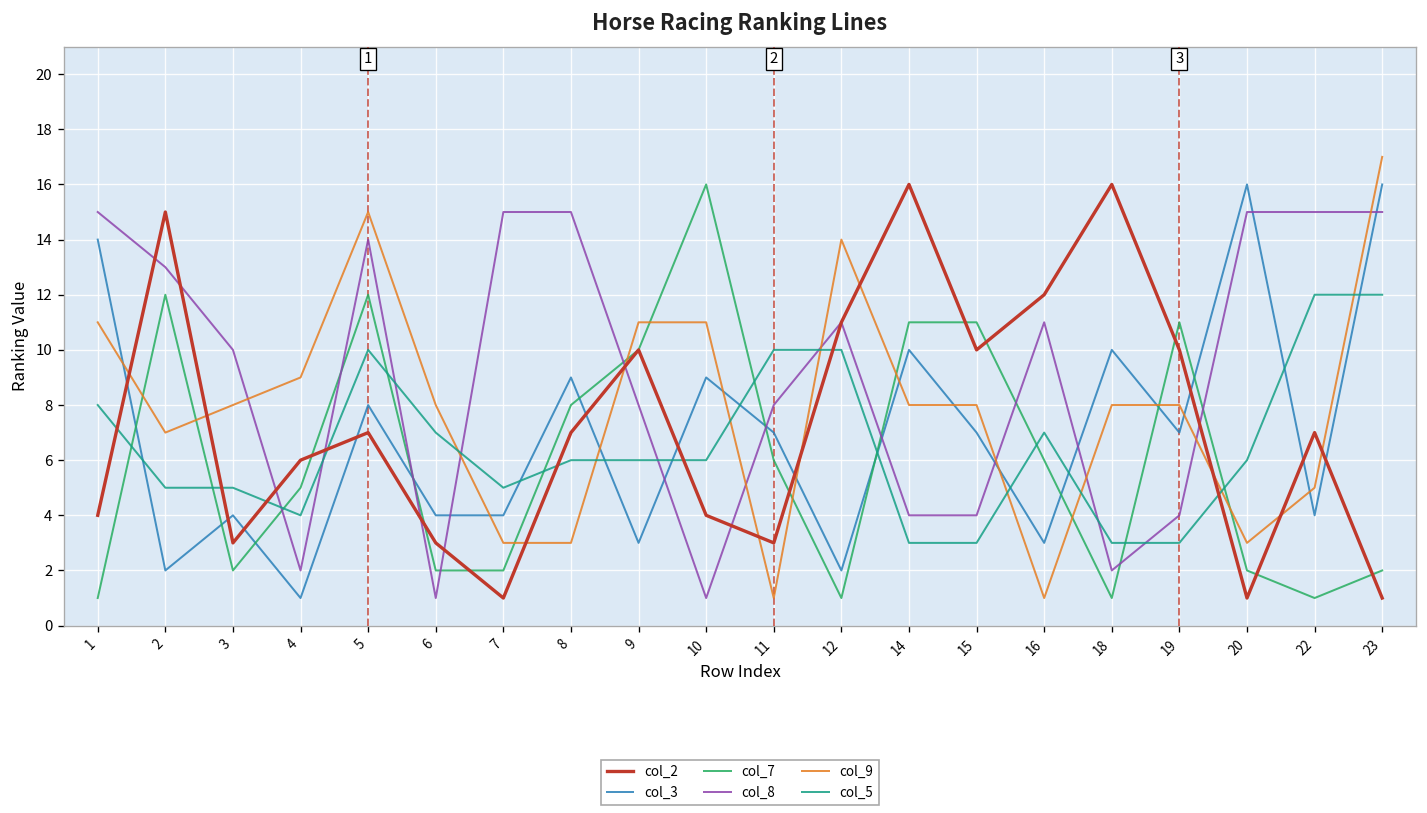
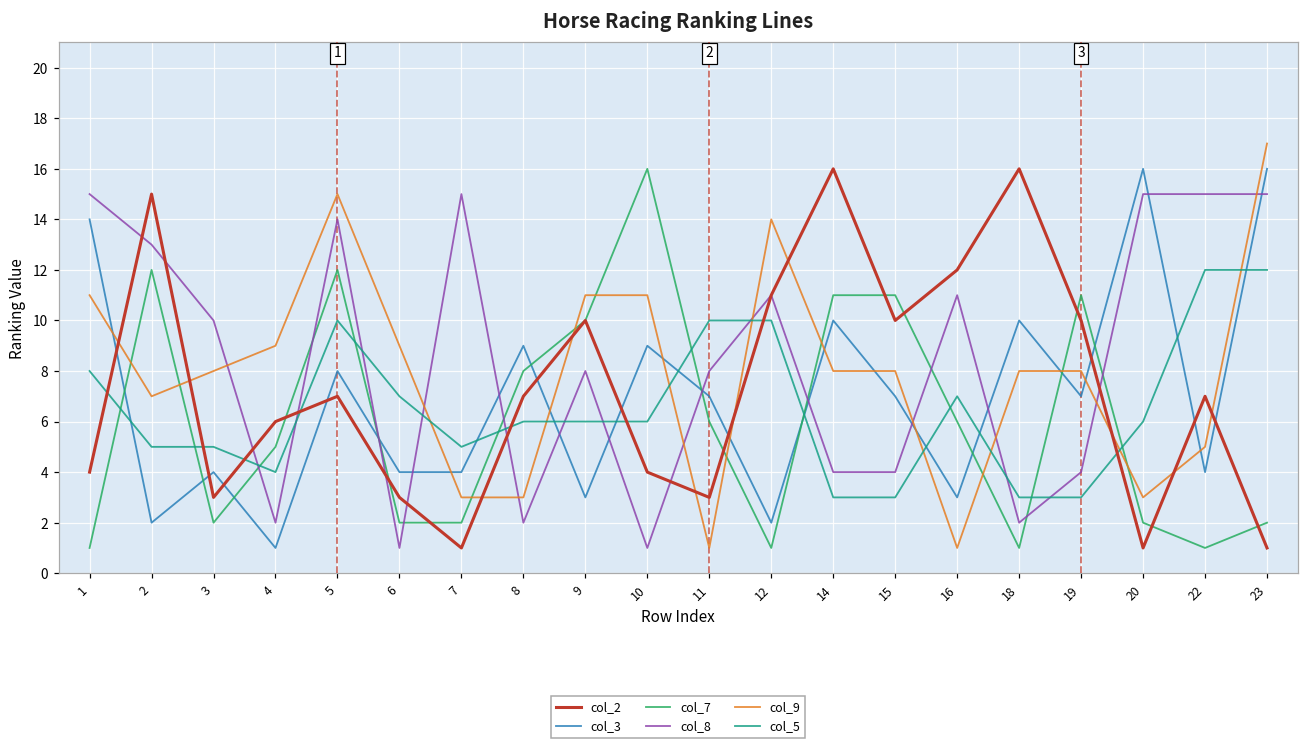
col_9, 6: 8 -> 9
col_8, 8: 15 -> 2
